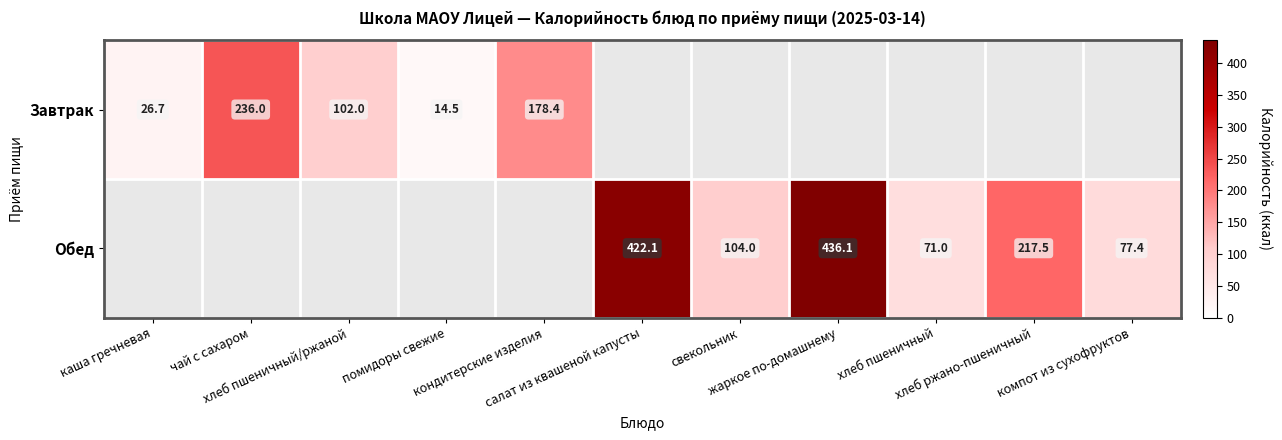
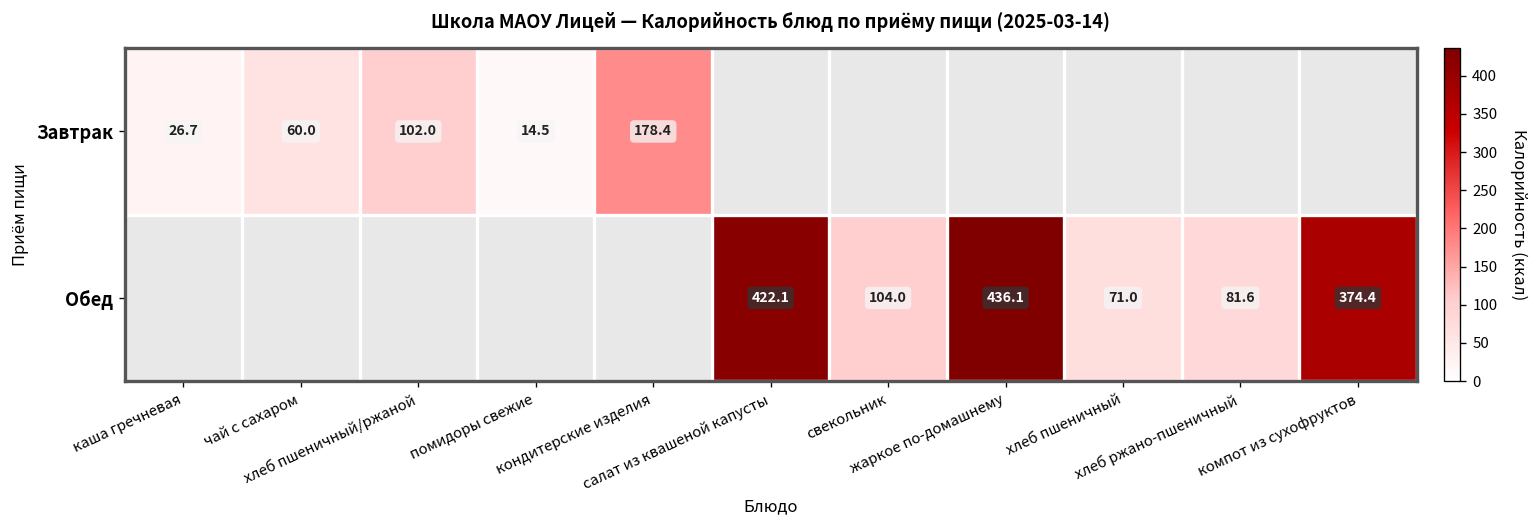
Завтрак, чай с сахаром: 236.0 -> 60.0
Обед, хлеб ржано-пшеничный: 217.5 -> 81.6
Обед, компот из сухофруктов: 77.4 -> 374.4
